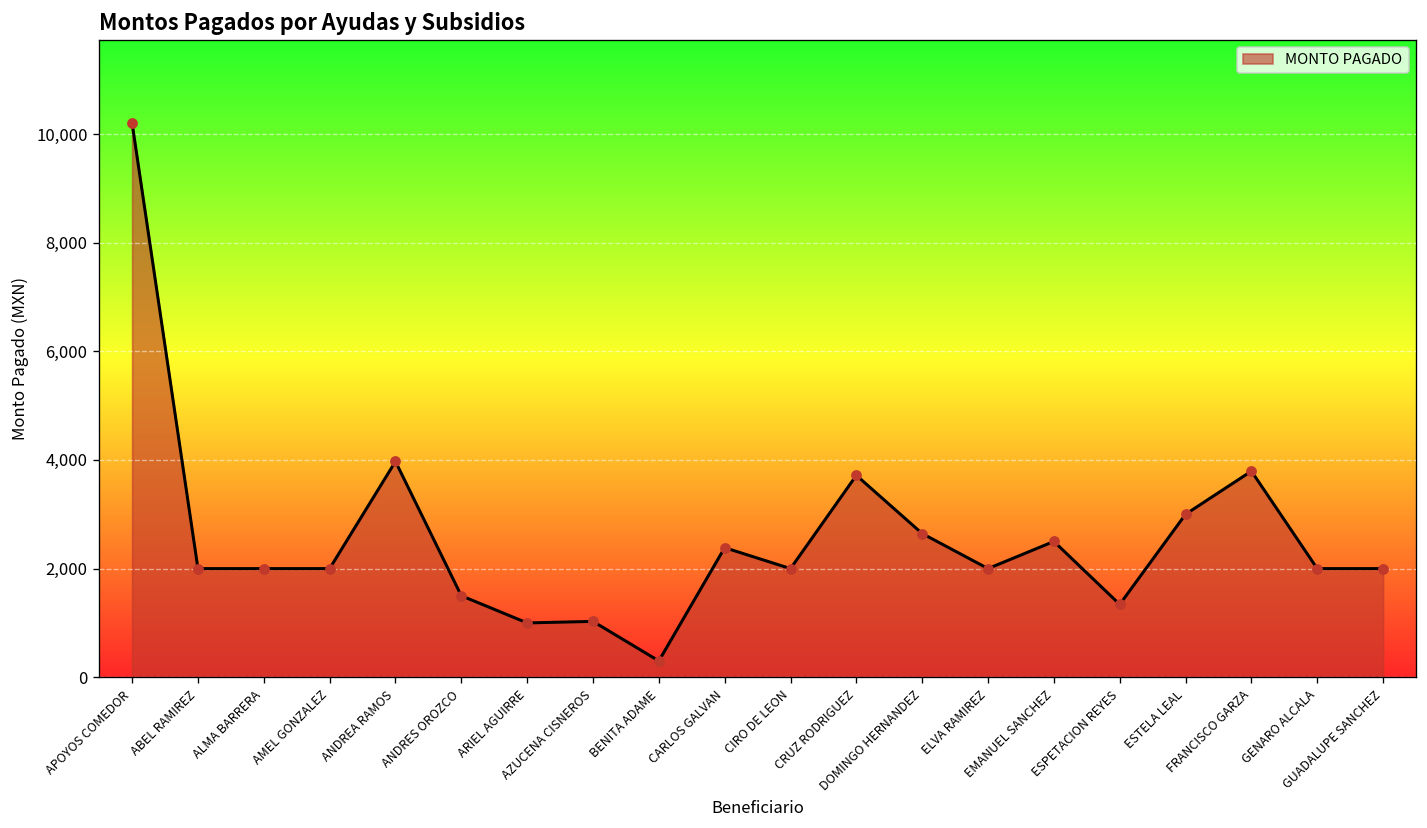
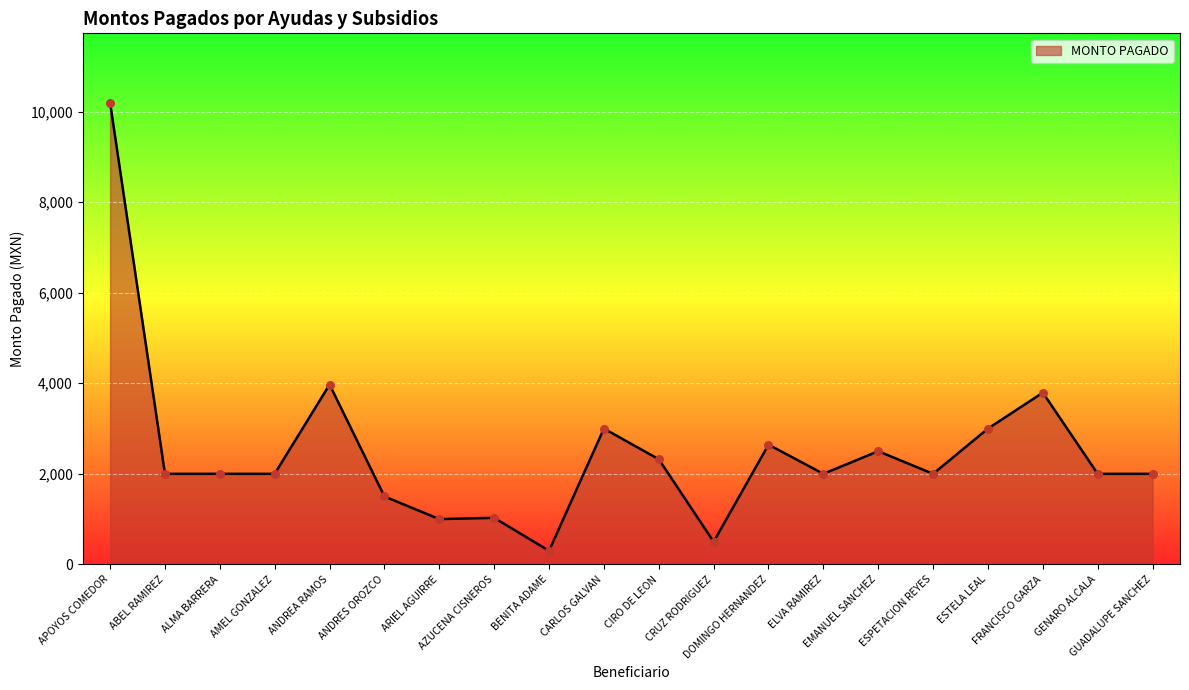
CARLOS GALVAN: 2,400 -> 3,000
CIRO DE LEON: 2,000 -> 2,300
CRUZ RODRIGUEZ: 3,700 -> 500
ESPETACION REYES: 1,300 -> 2,000
